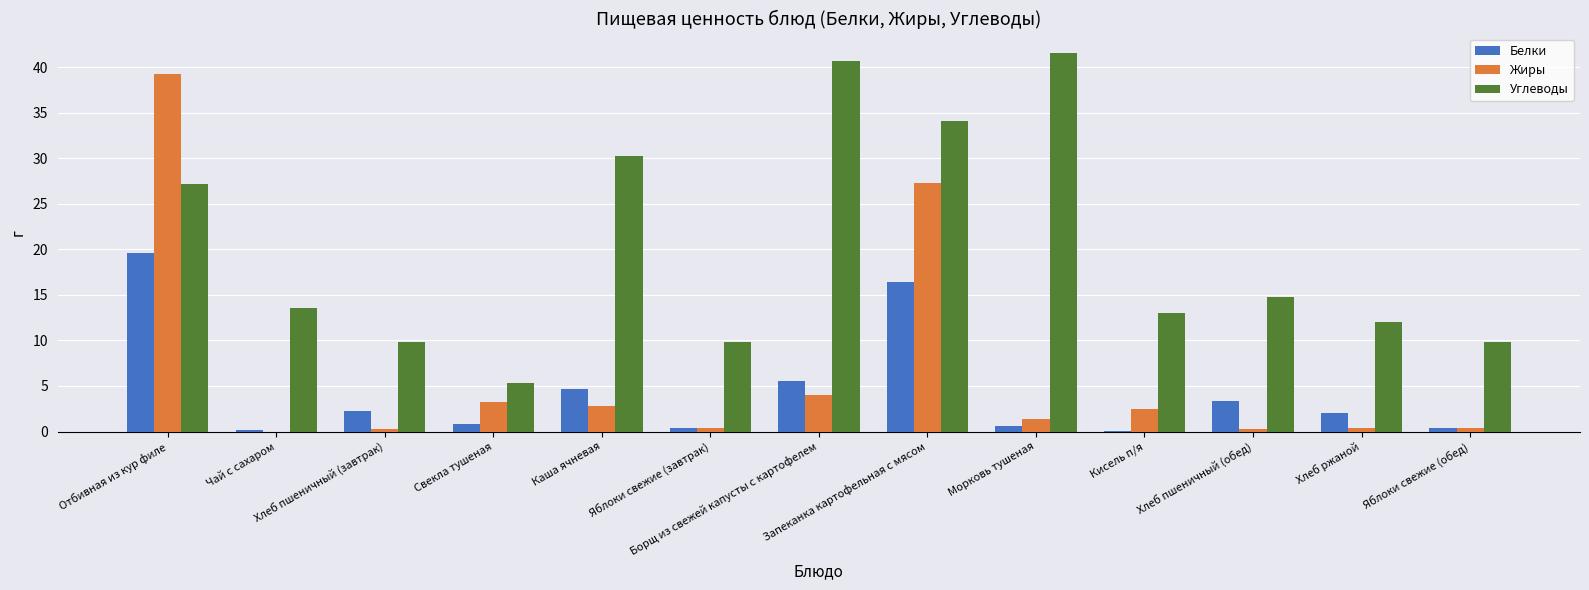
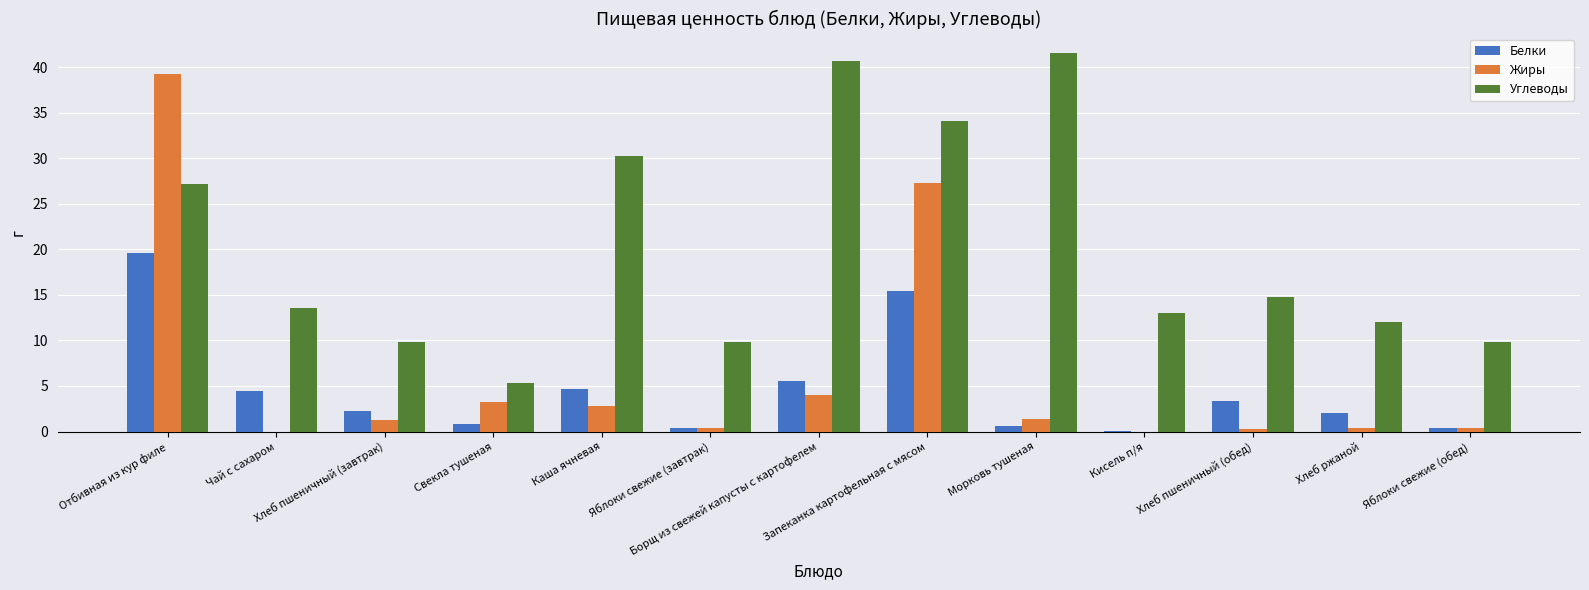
Белки, Чай с сахаром: 0 -> 4
Жиры, Хлеб пшеничный (завтрак): 0 -> 1
Белки, Запеканка картофельная с мясом: 16 -> 15
Жиры, Кисель п/я: 3 -> 0
